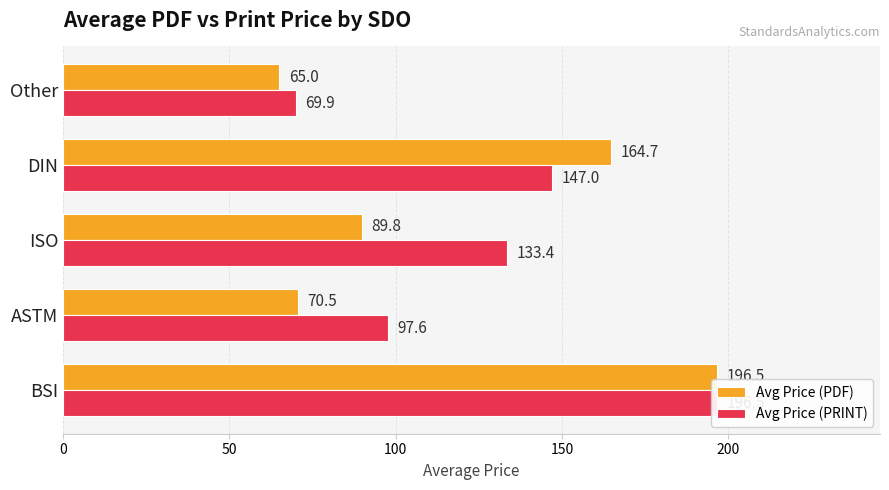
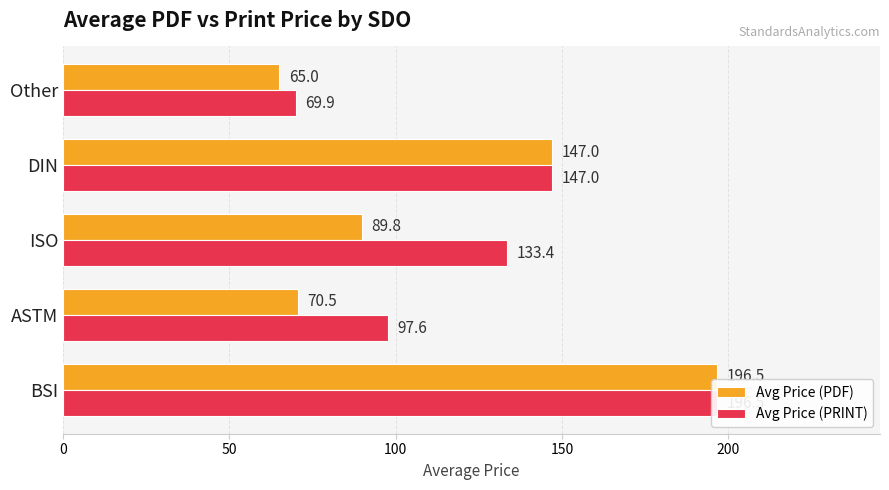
Avg Price (PDF), DIN: 164.7 -> 147.0
